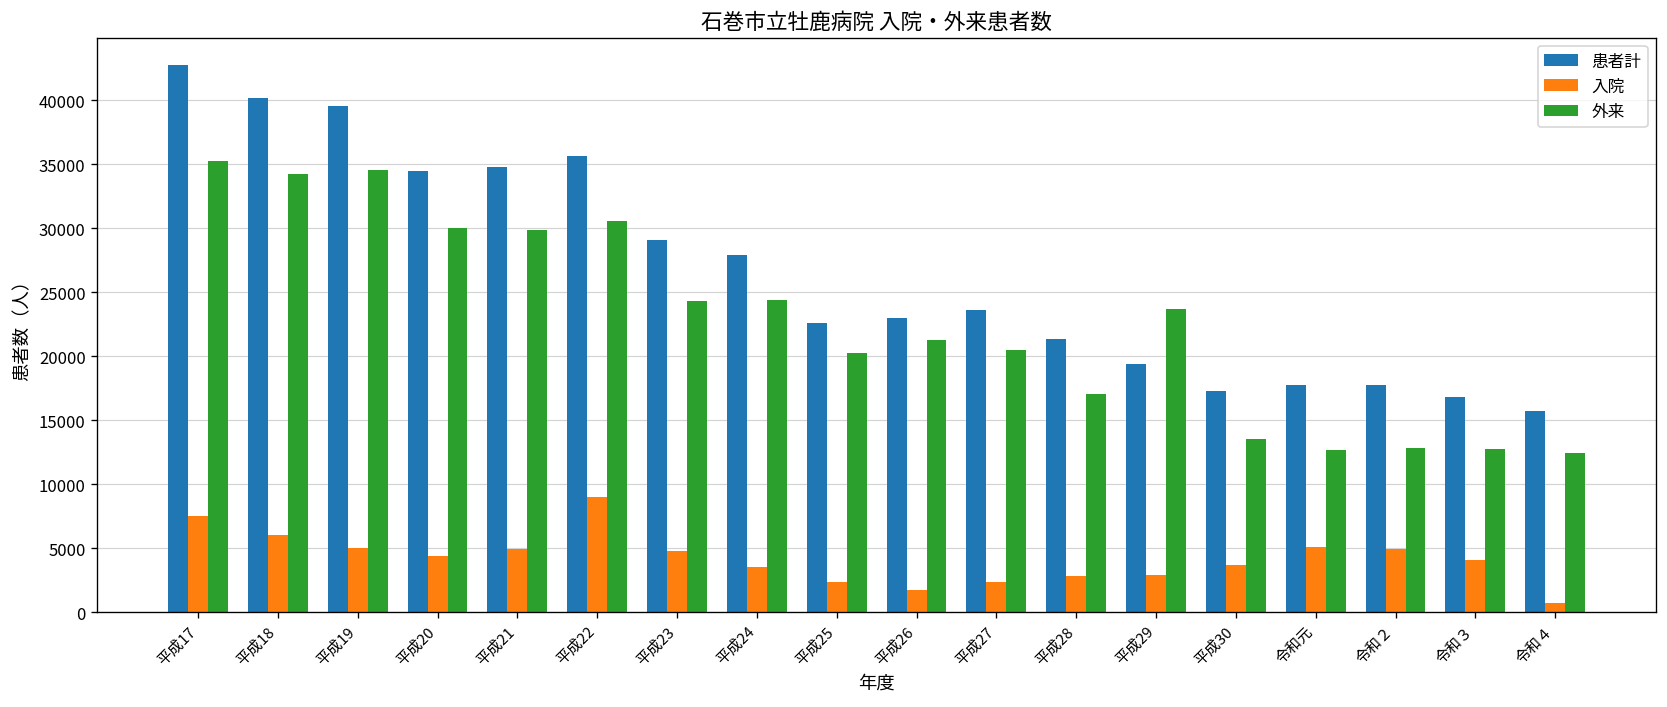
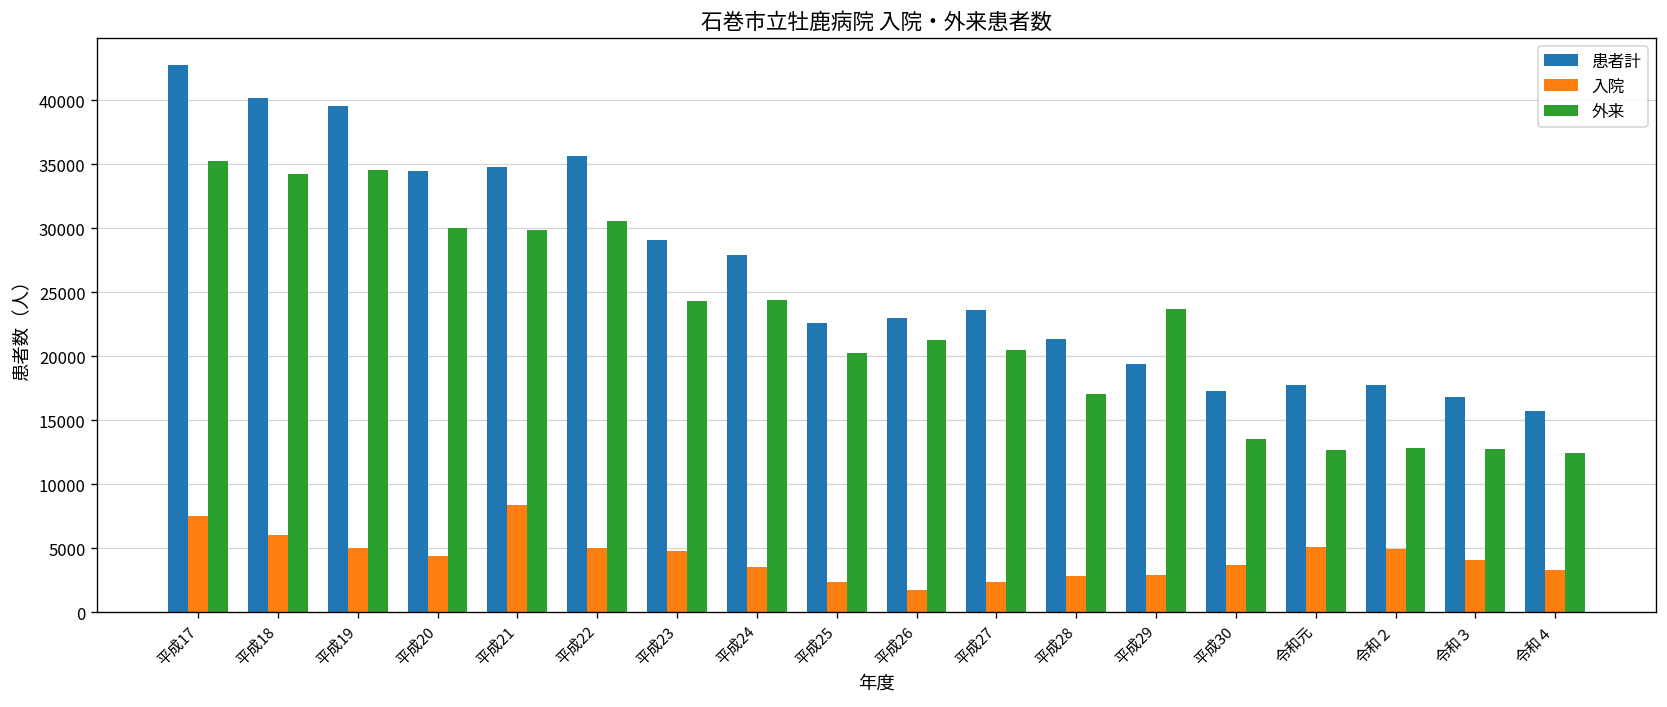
入院, 平成21: 4900 -> 8400
入院, 平成22: 9000 -> 5000
入院, 令和４: 700 -> 3300
